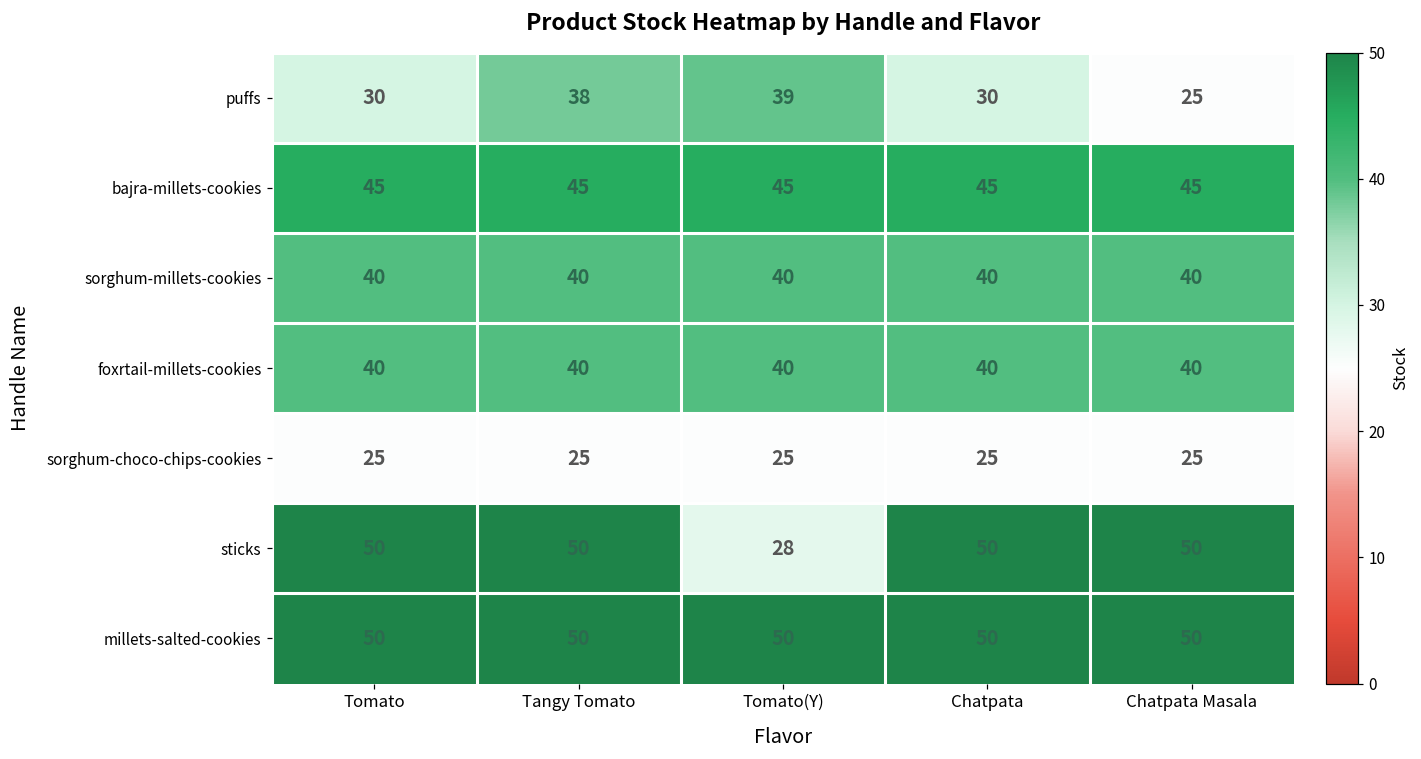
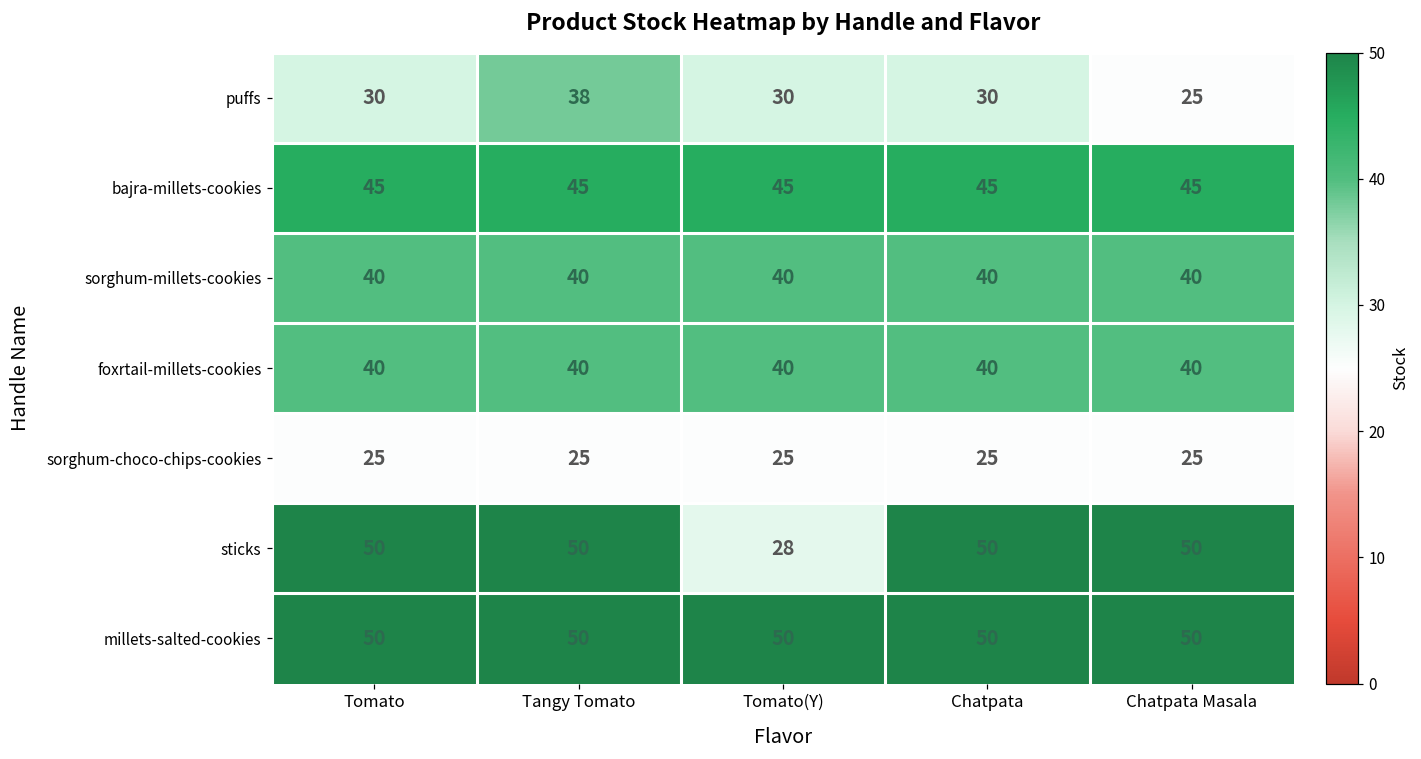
puffs, Tomato(Y): 39 -> 30
